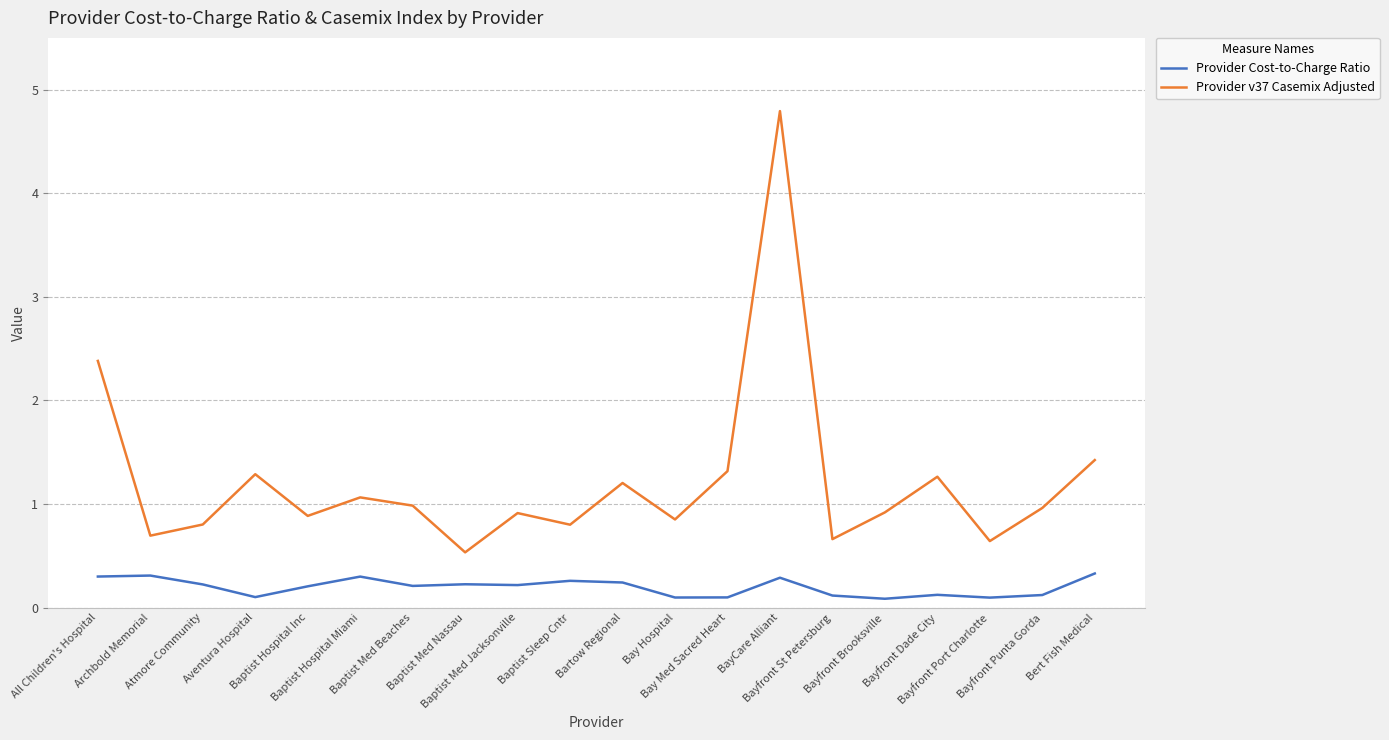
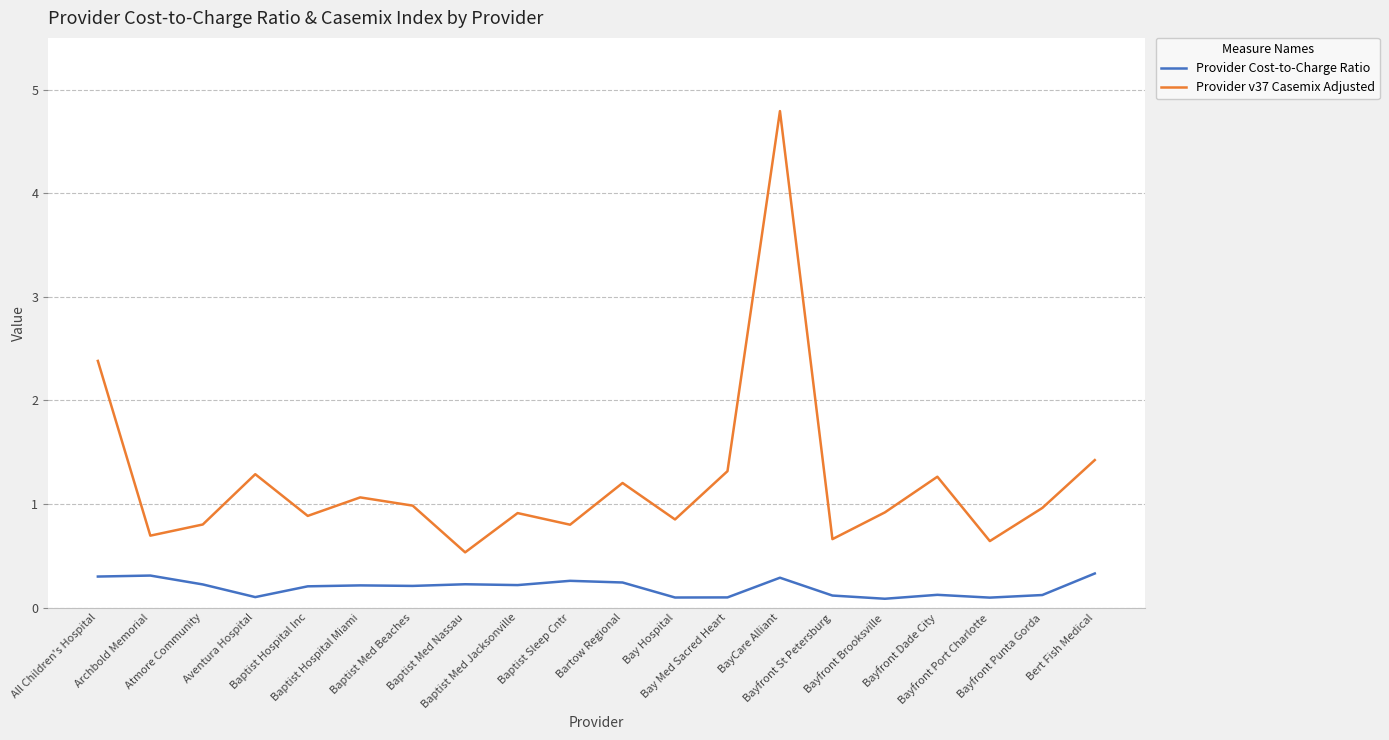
Provider Cost-to-Charge Ratio, Baptist Hospital Miami: 0.30 -> 0.21
